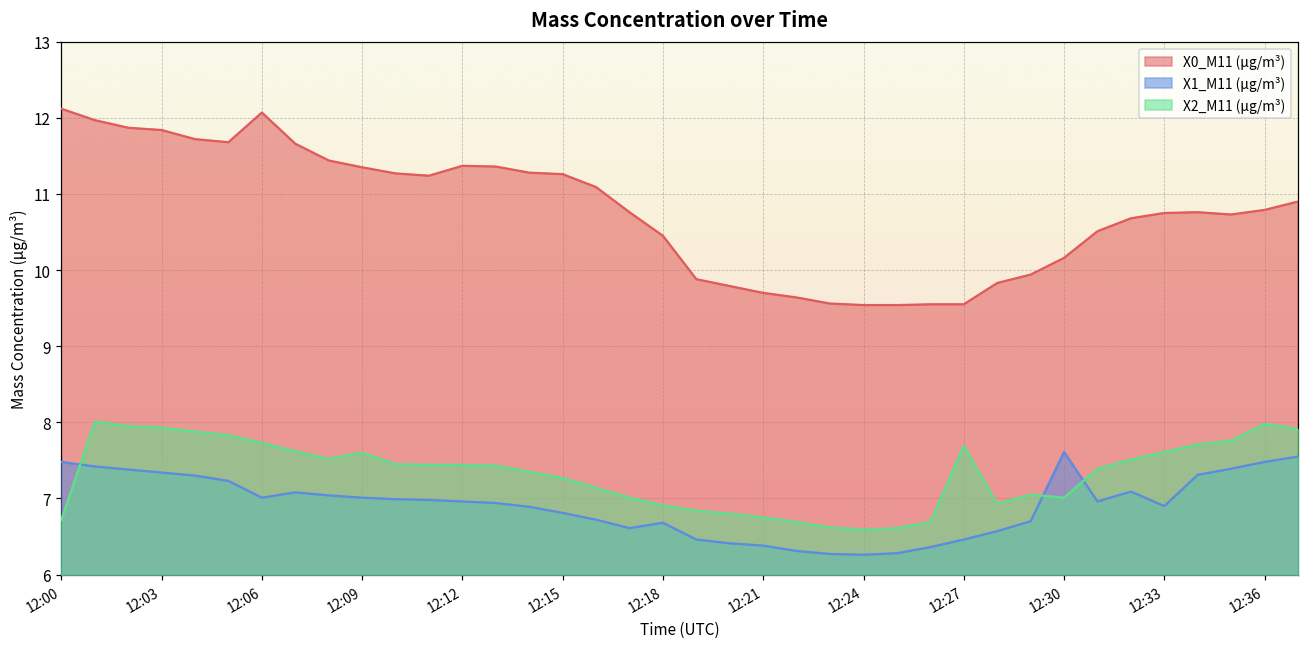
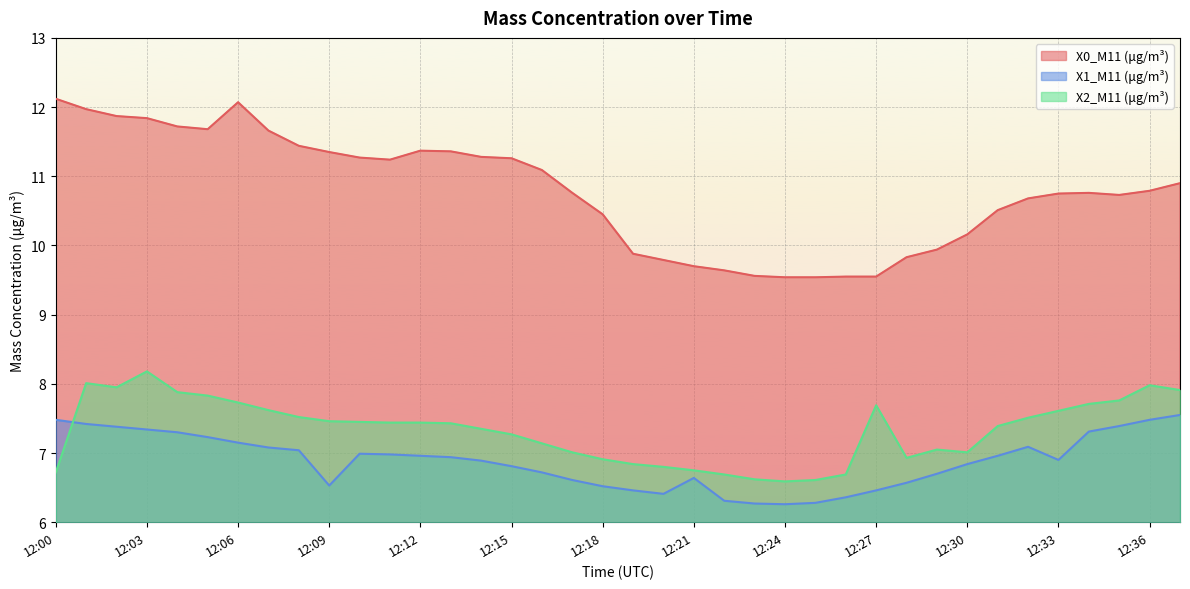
X2_M11 (μg/m³), 12:03: 7.9 -> 8.2
X1_M11 (μg/m³), 12:06: 7.0 -> 7.2
X1_M11 (μg/m³), 12:09: 7.0 -> 6.5
X2_M11 (μg/m³), 12:09: 7.6 -> 7.5
X1_M11 (μg/m³), 12:18: 6.7 -> 6.5
X1_M11 (μg/m³), 12:21: 6.4 -> 6.6
X1_M11 (μg/m³), 12:30: 7.6 -> 6.8
